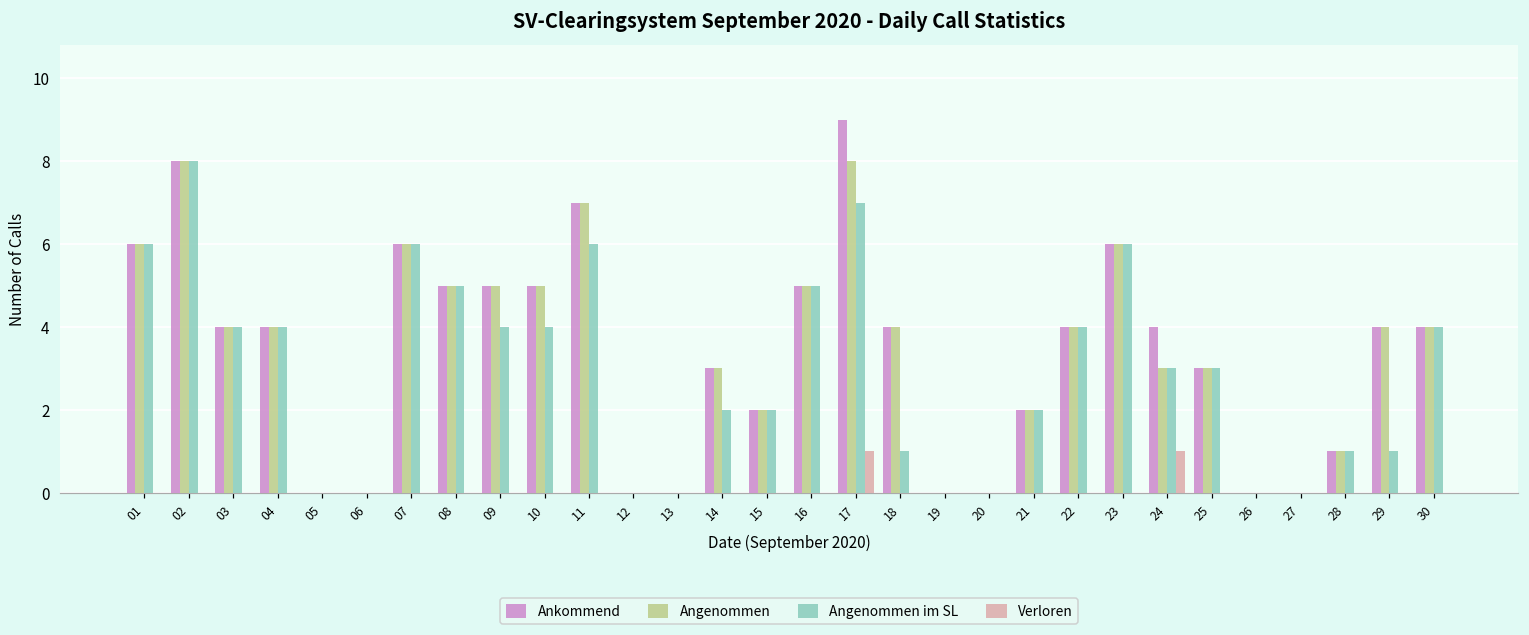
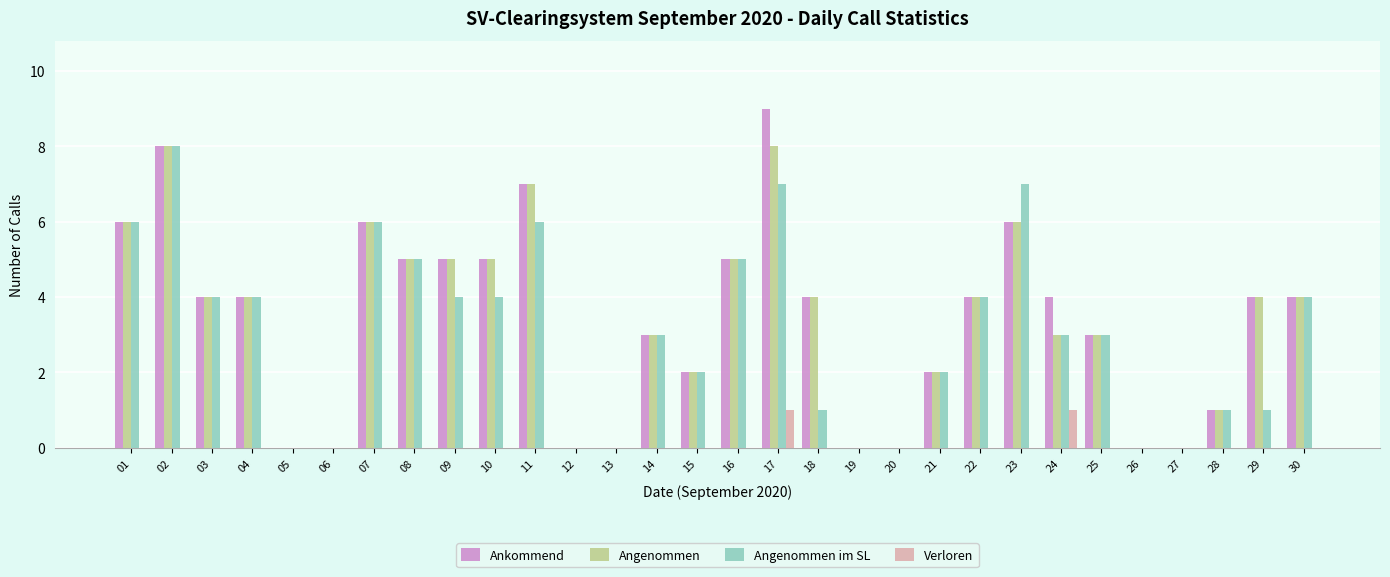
Angenommen im SL, 14: 2 -> 3
Angenommen im SL, 23: 6 -> 7
